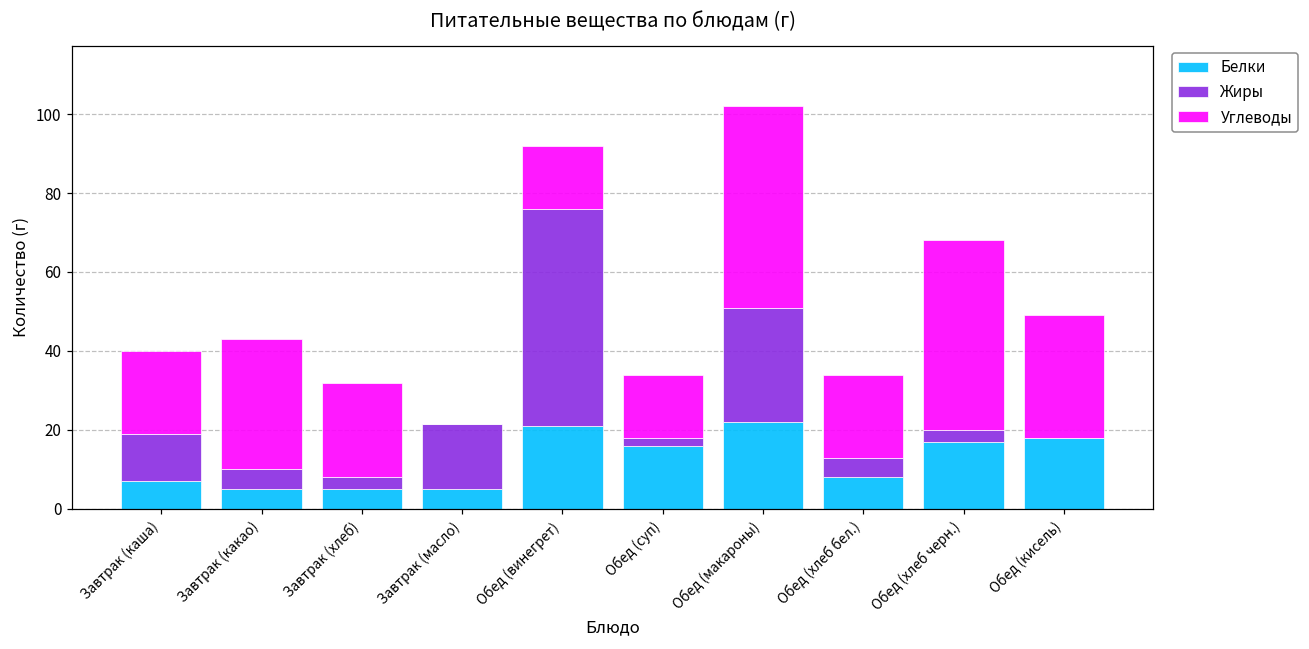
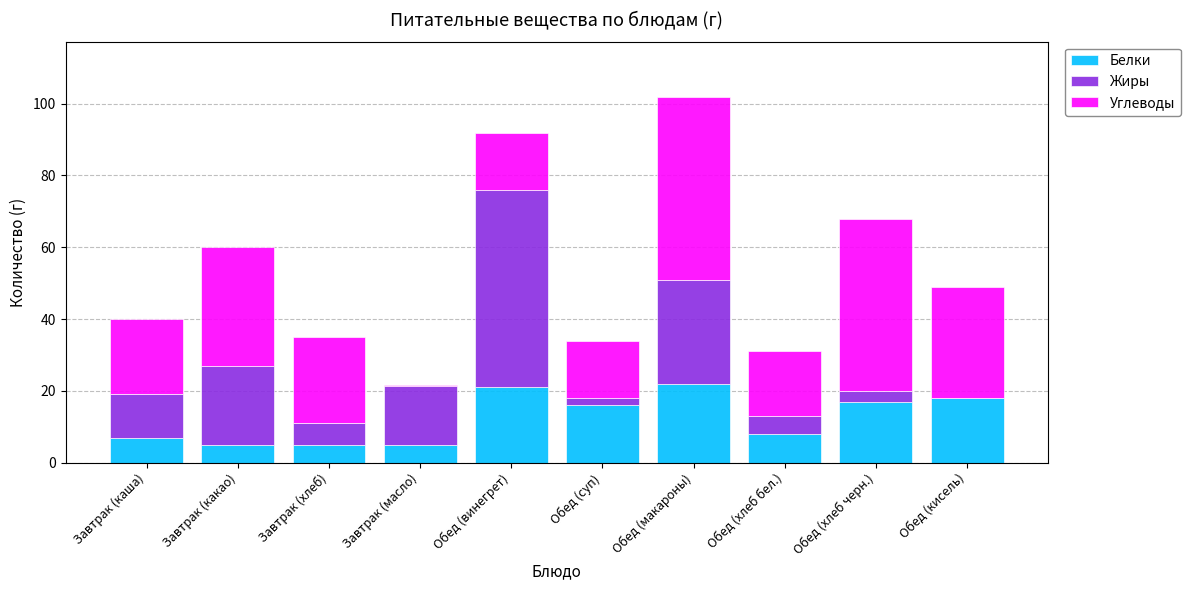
Жиры, Завтрак (какао): 5 -> 22
Жиры, Завтрак (хлеб): 3 -> 6
Углеводы, Обед (хлеб бел.): 21 -> 18
